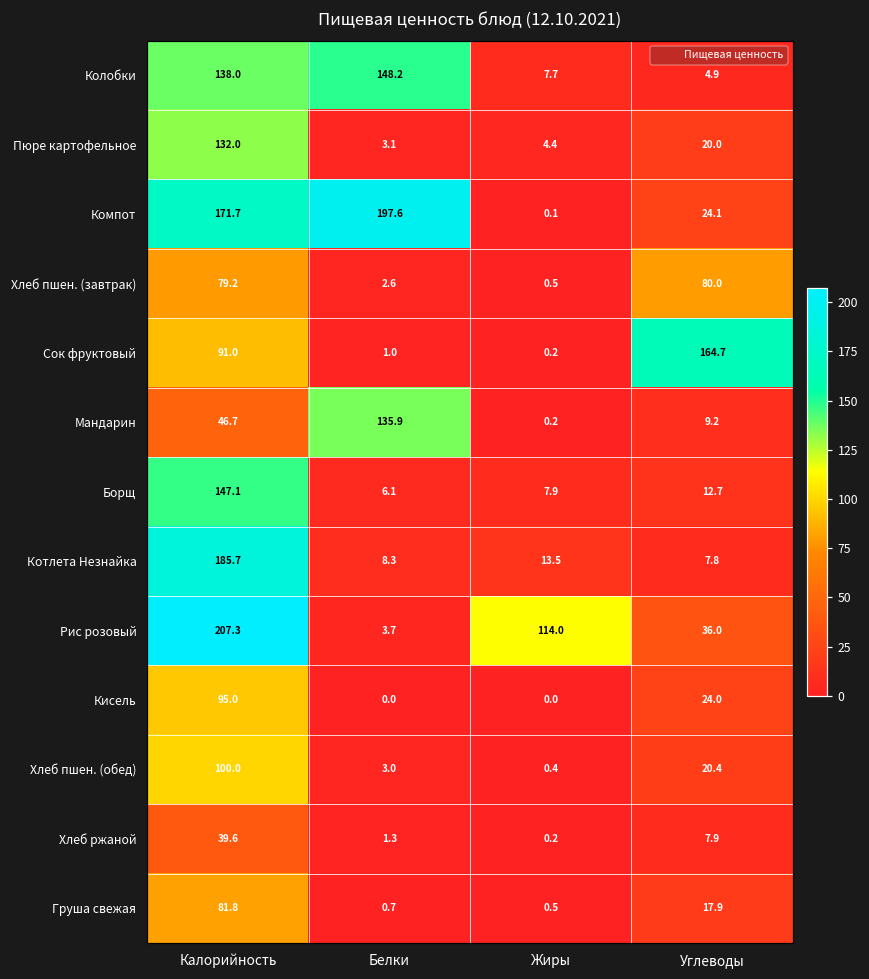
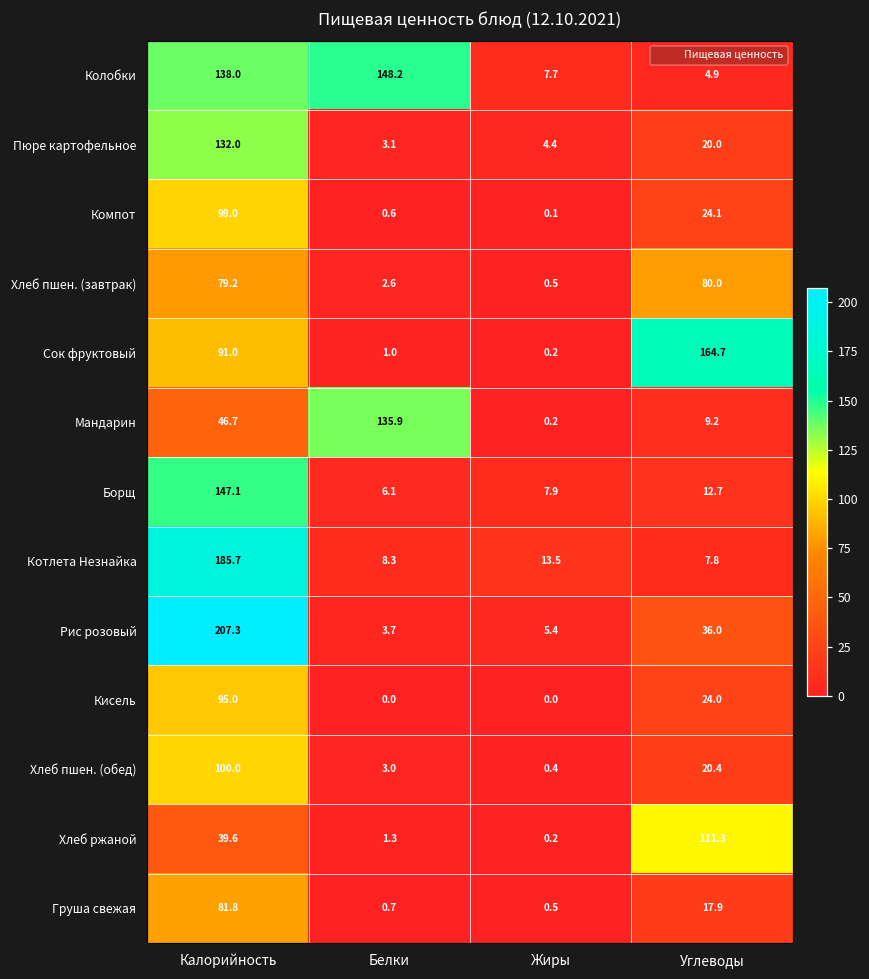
Компот, Калорийность: 171.7 -> 99.0
Компот, Белки: 197.6 -> 0.6
Рис розовый, Жиры: 114.0 -> 5.4
Хлеб ржаной, Углеводы: 7.9 -> 111.3
